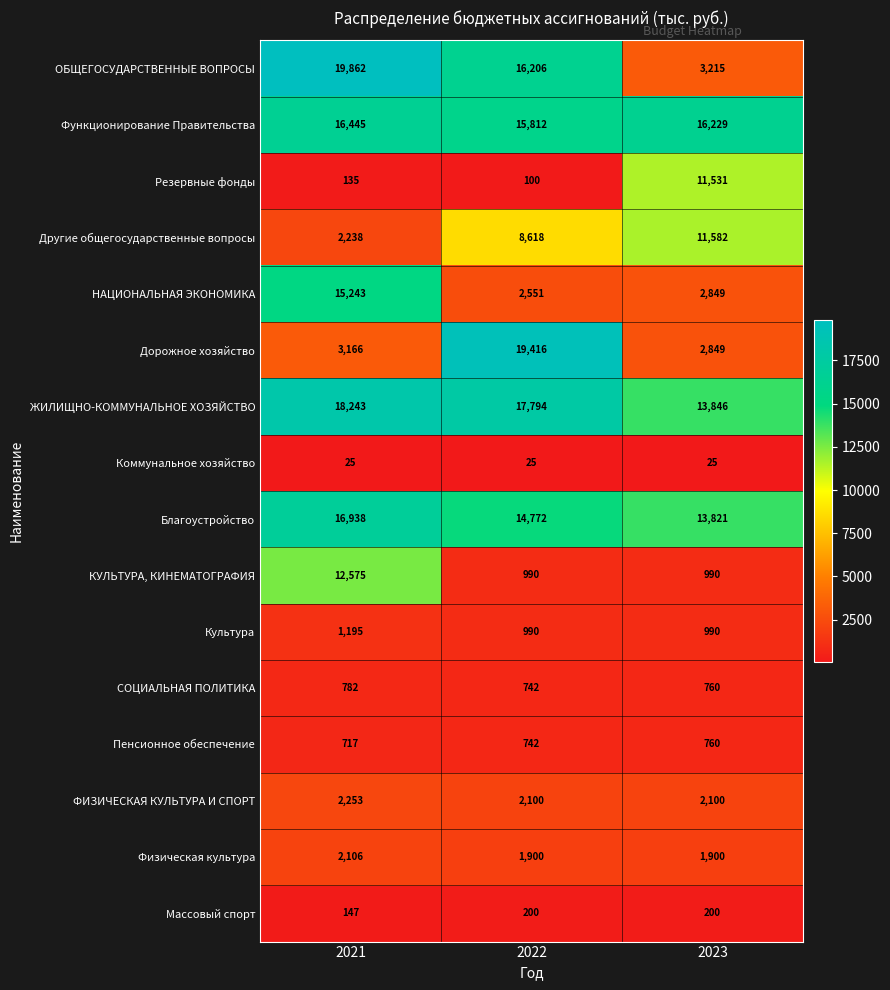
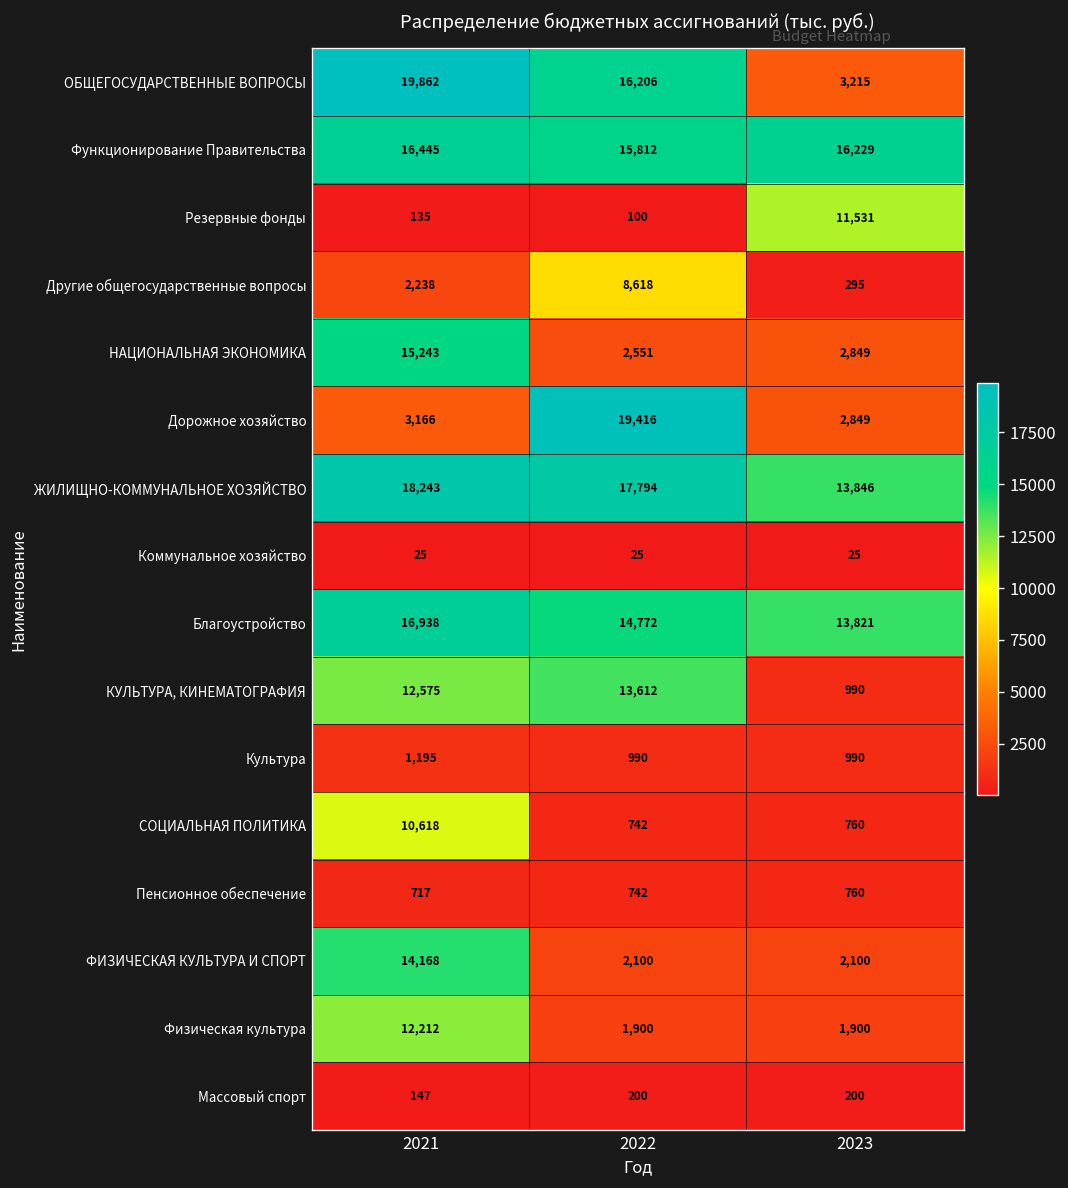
Другие общегосударственные вопросы, 2023: 11,582 -> 295
КУЛЬТУРА, КИНЕМАТОГРАФИЯ, 2022: 990 -> 13,612
СОЦИАЛЬНАЯ ПОЛИТИКА, 2021: 782 -> 10,618
ФИЗИЧЕСКАЯ КУЛЬТУРА И СПОРТ, 2021: 2,253 -> 14,168
Физическая культура, 2021: 2,106 -> 12,212
